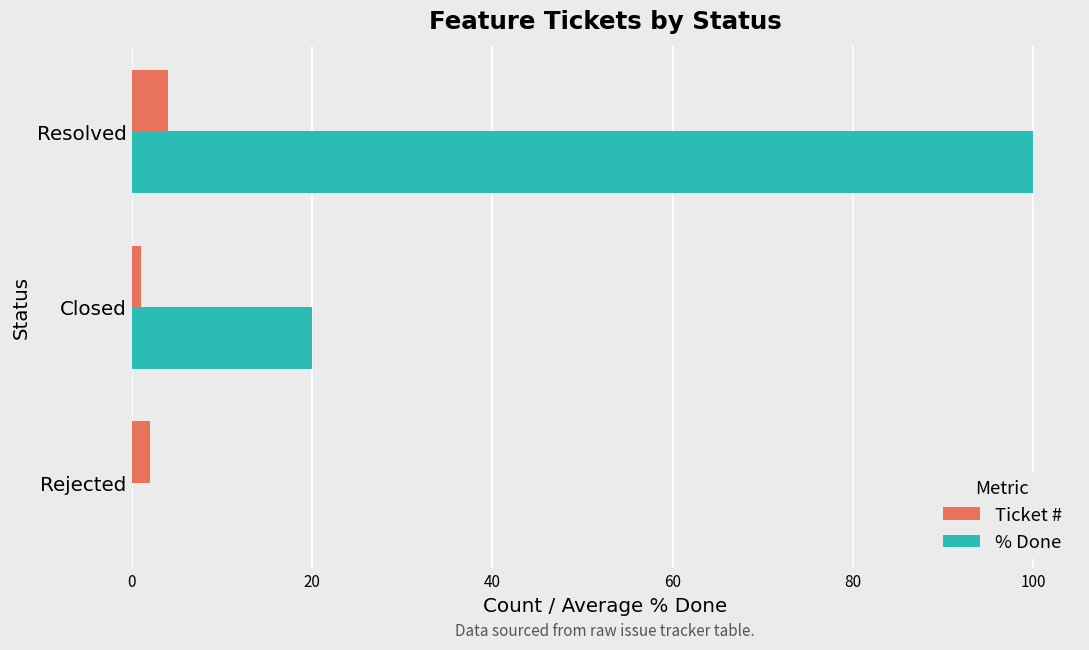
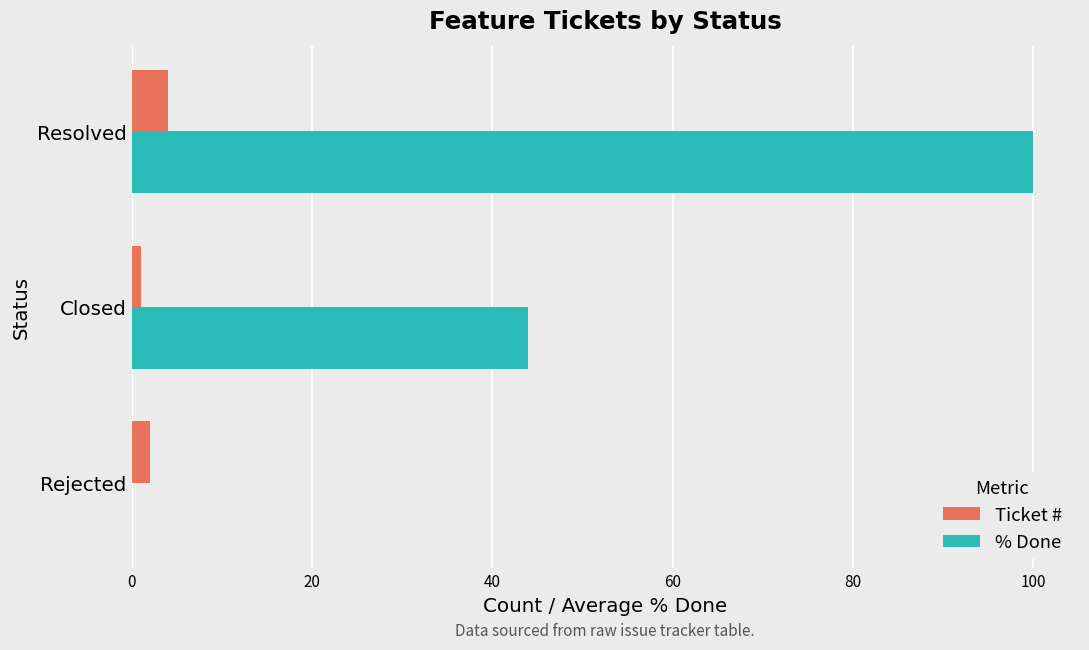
% Done, Closed: 20 -> 44
